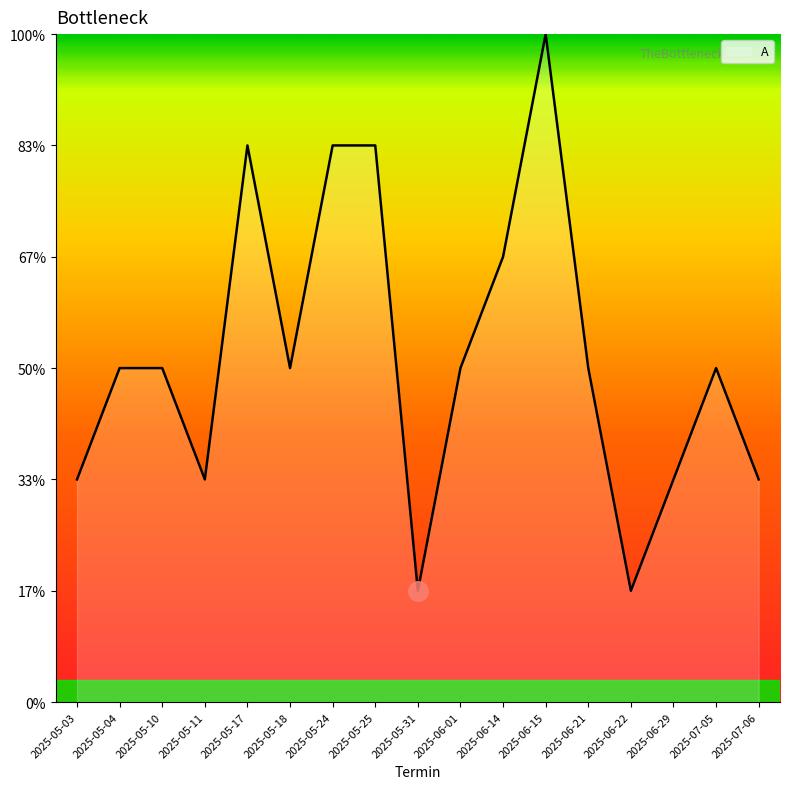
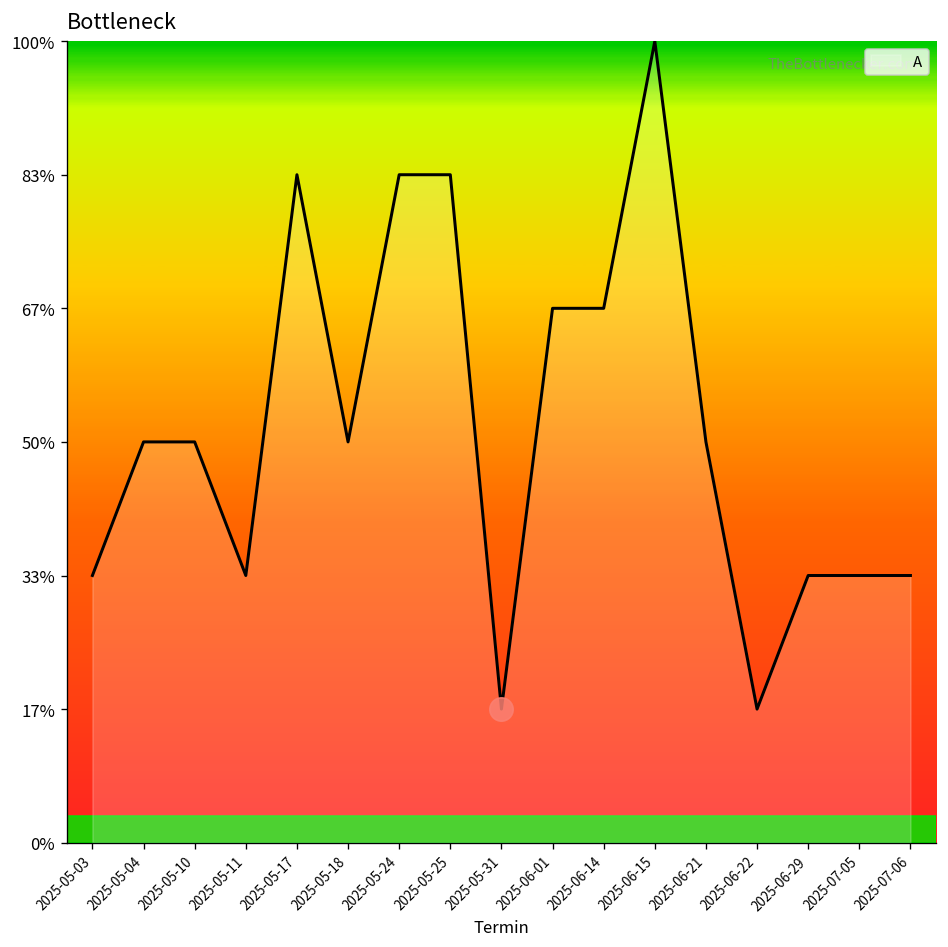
A, 2025-06-01: 50% -> 67%
A, 2025-07-05: 50% -> 33%
